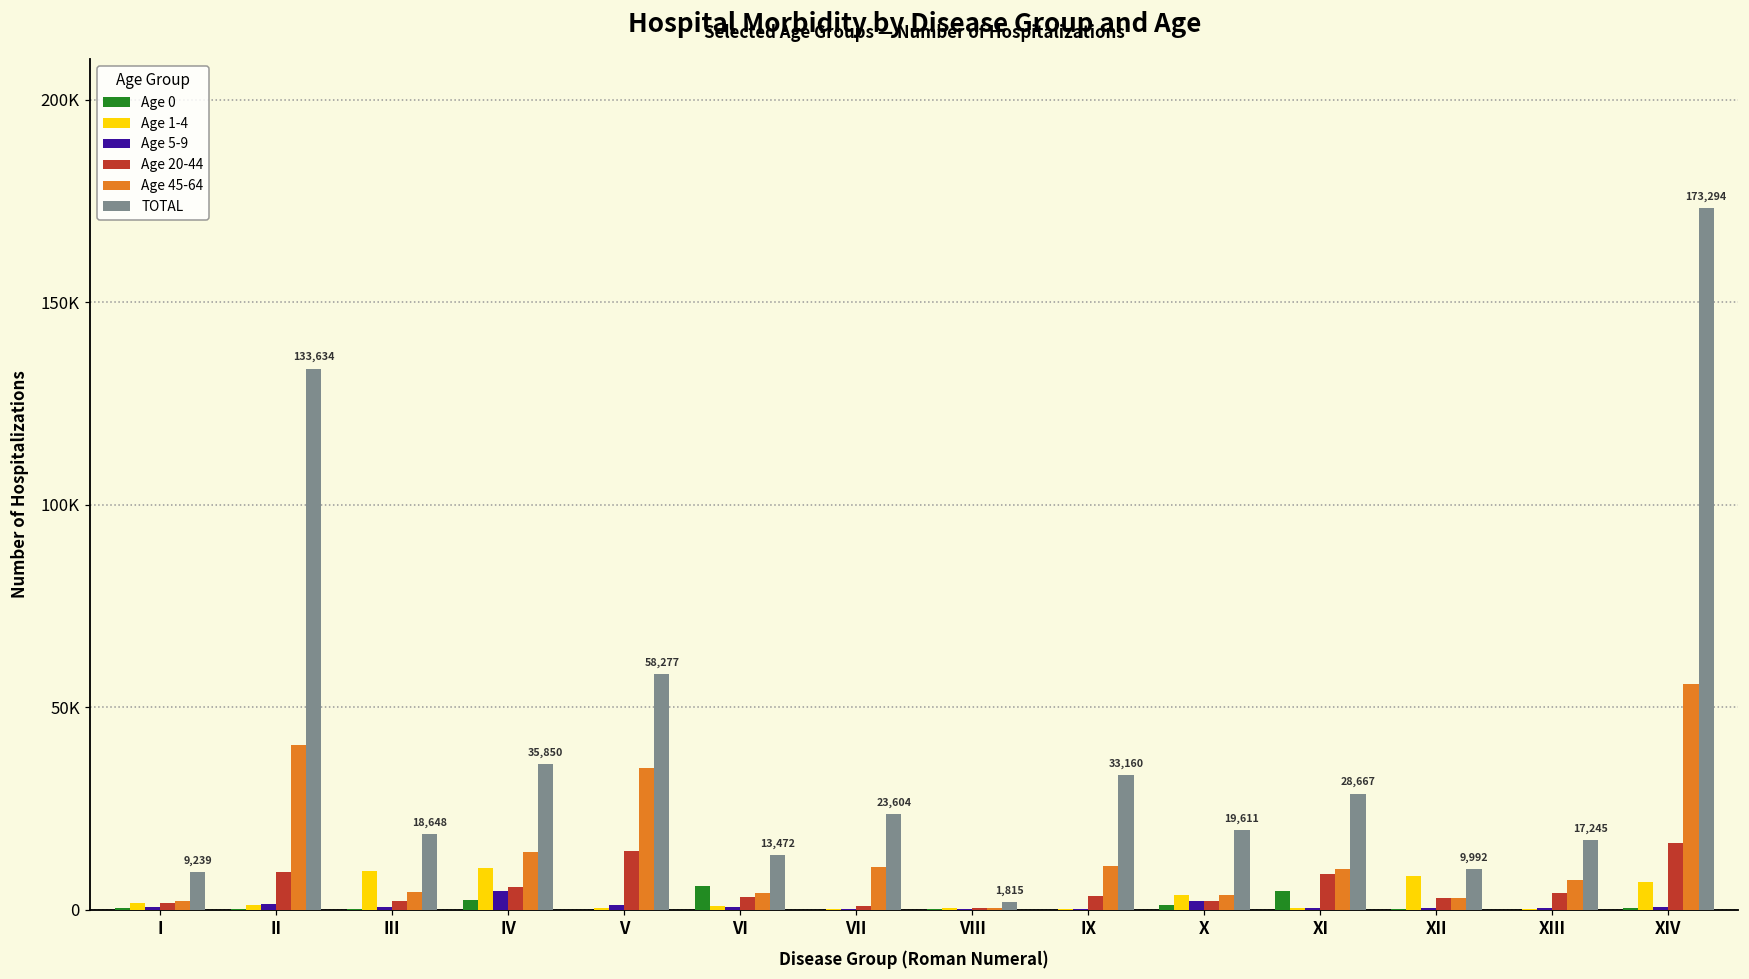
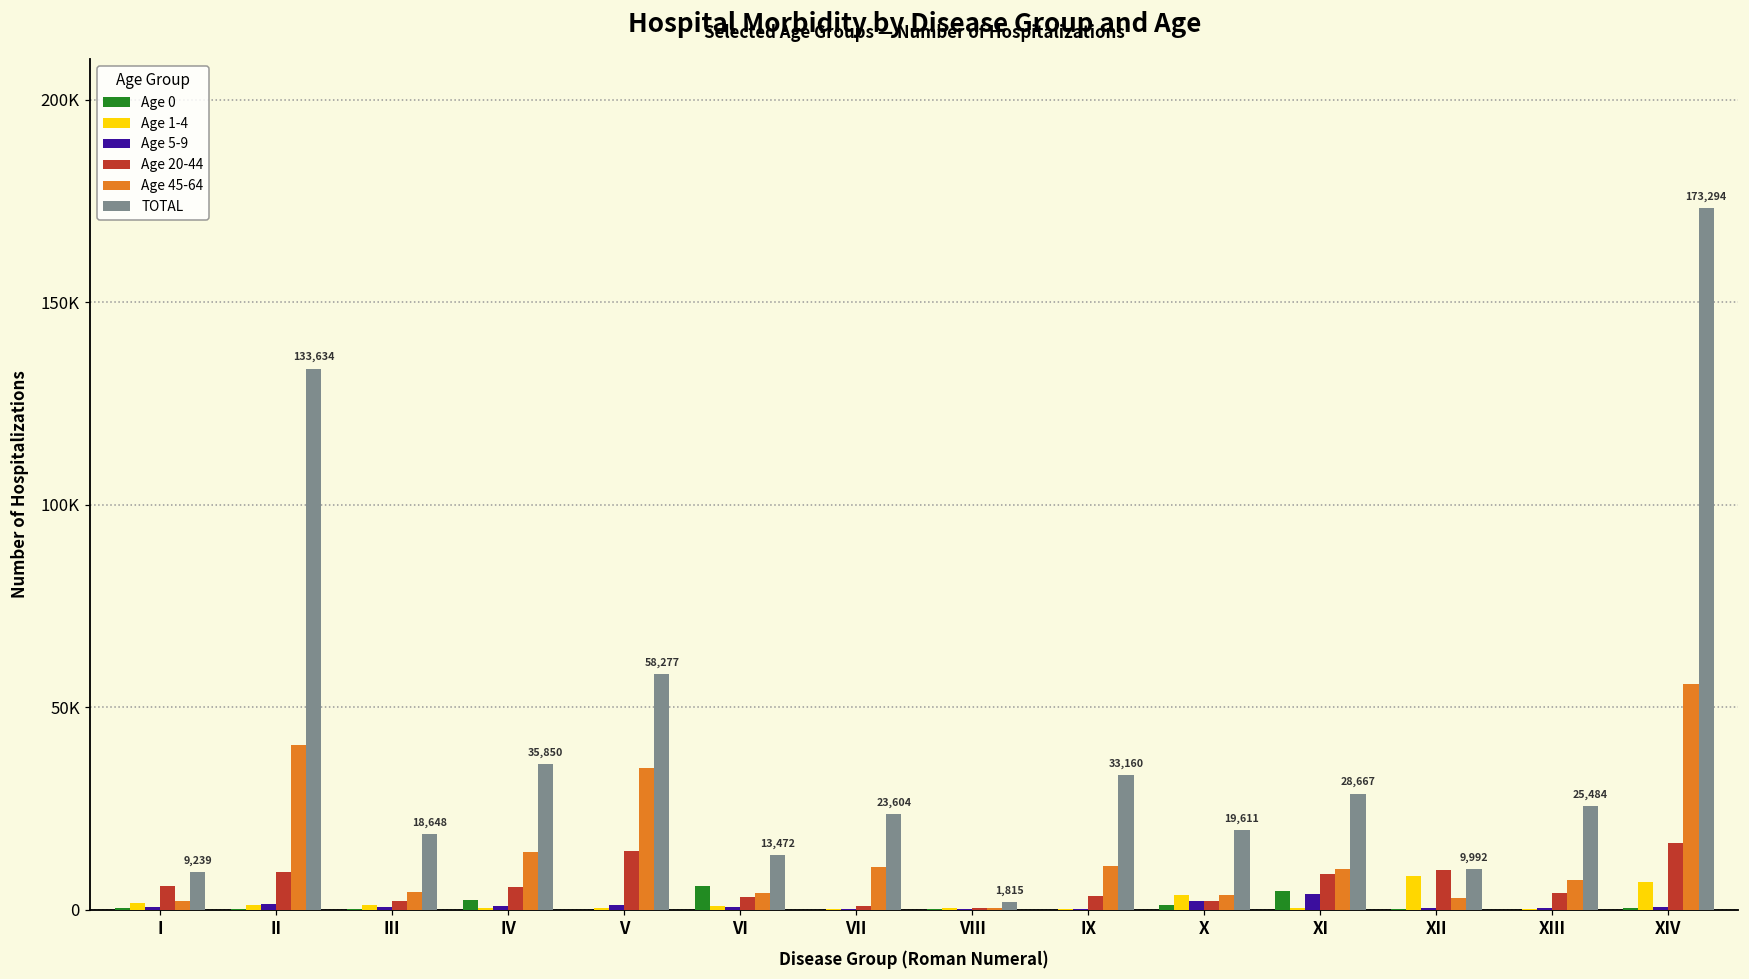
Age 20-44, I: 2000 -> 6000
Age 1-4, III: 9000 -> 1000
Age 1-4, IV: 10000 -> 0
Age 5-9, IV: 5000 -> 1000
Age 5-9, XI: 0 -> 4000
Age 20-44, XII: 3000 -> 10000
TOTAL, XIII: 17,245 -> 25,484
